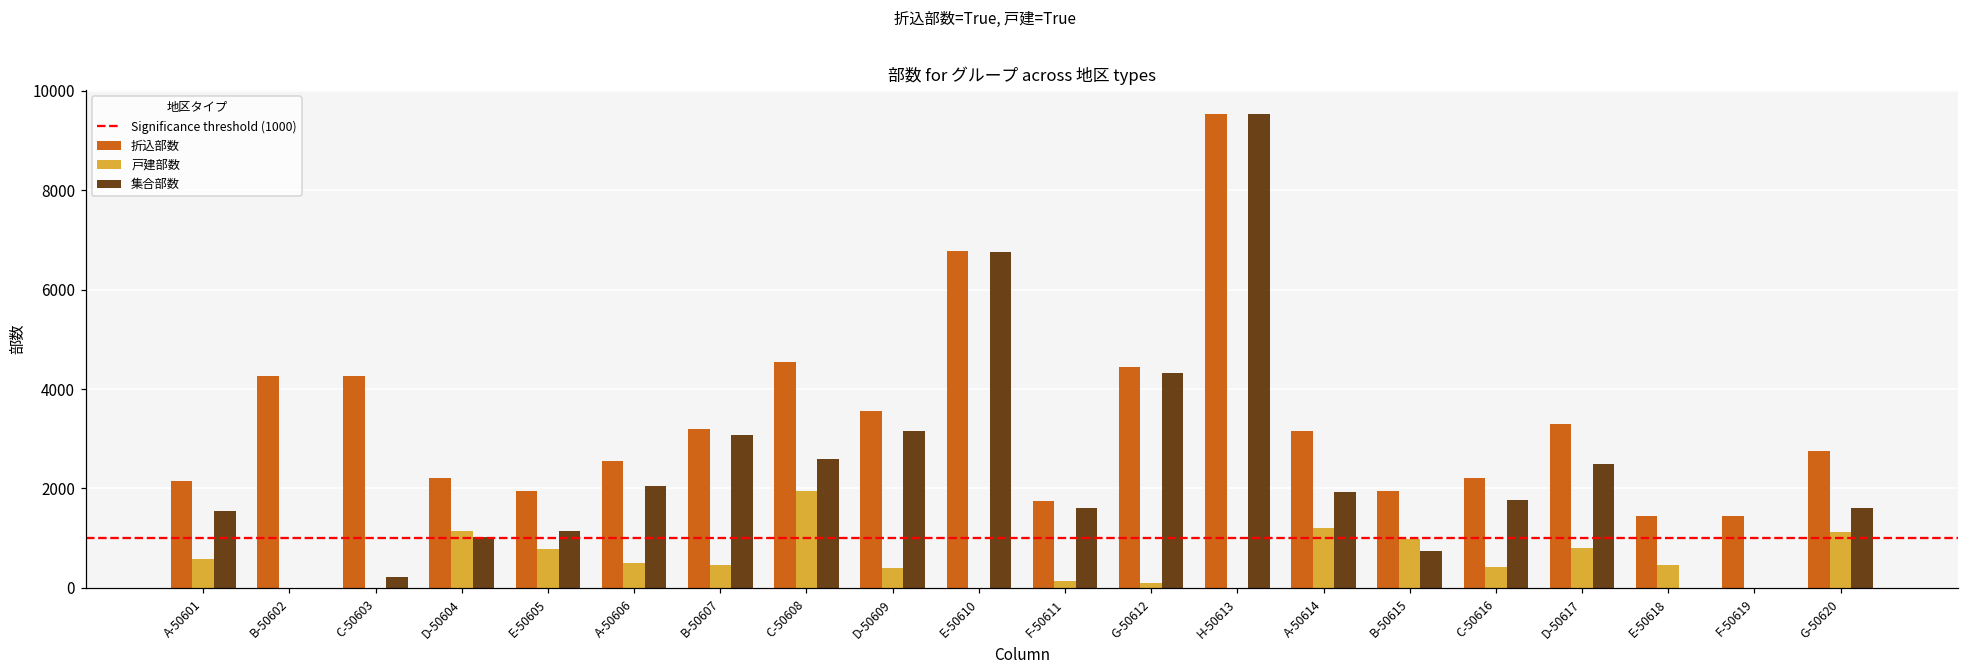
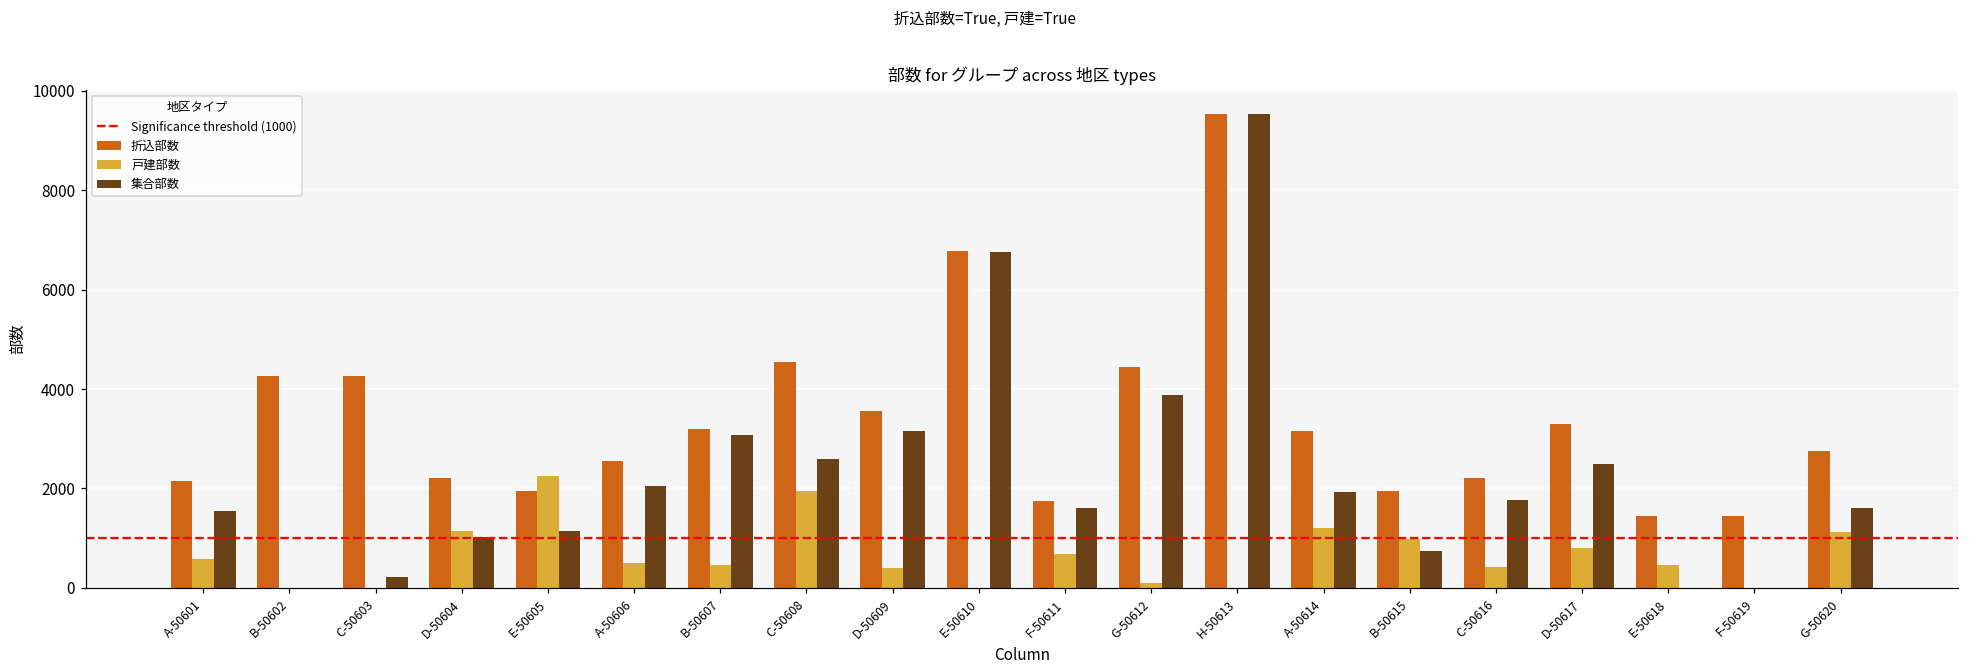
戸建部数, E-50605: 800 -> 2200
戸建部数, F-50611: 100 -> 700
集合部数, G-50612: 4300 -> 3900
